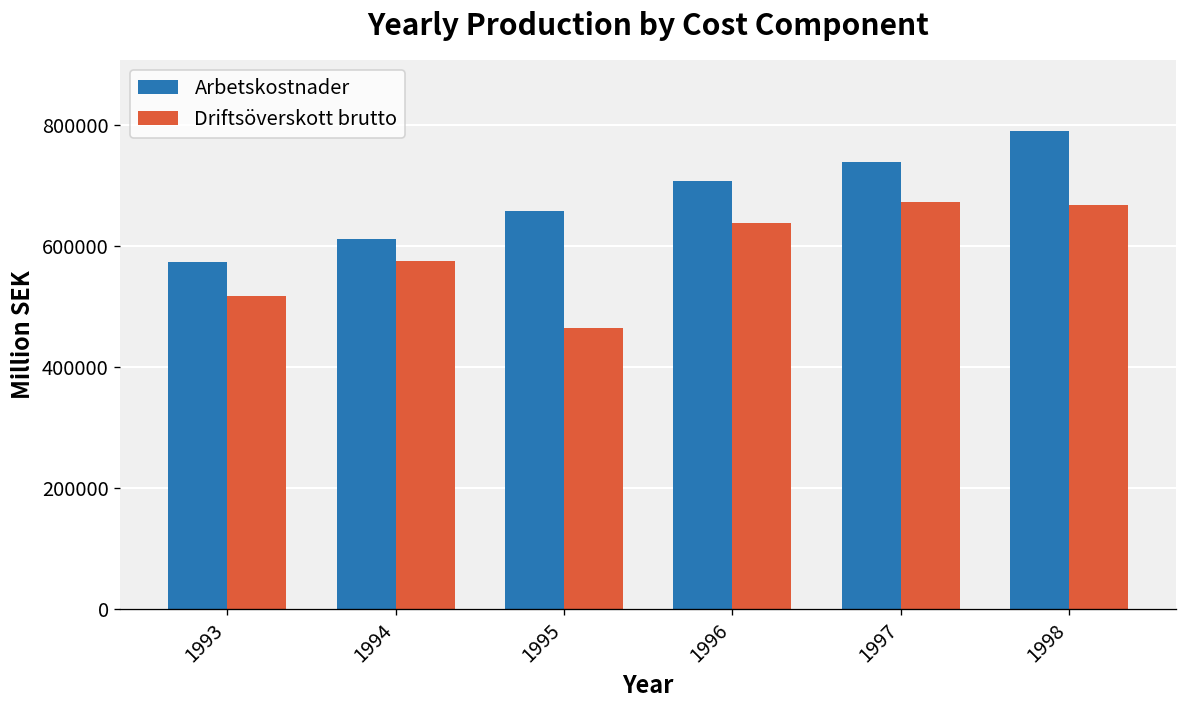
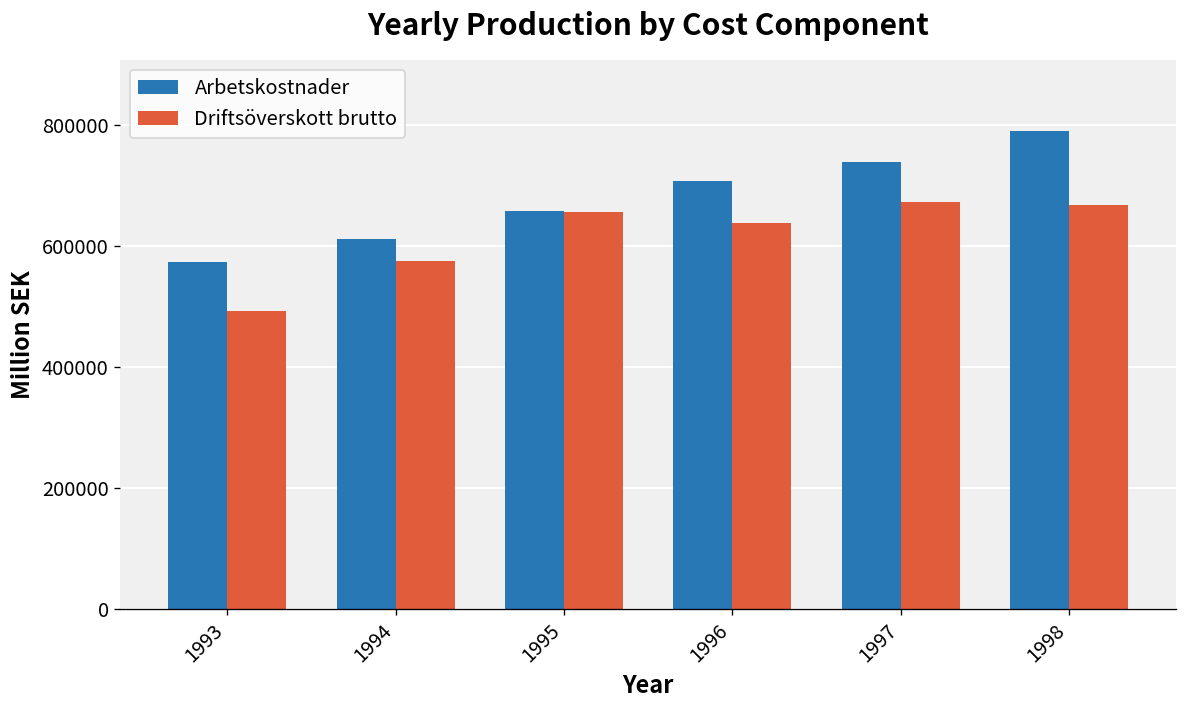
Driftsöverskott brutto, 1993: 520000 -> 490000
Driftsöverskott brutto, 1995: 460000 -> 660000
